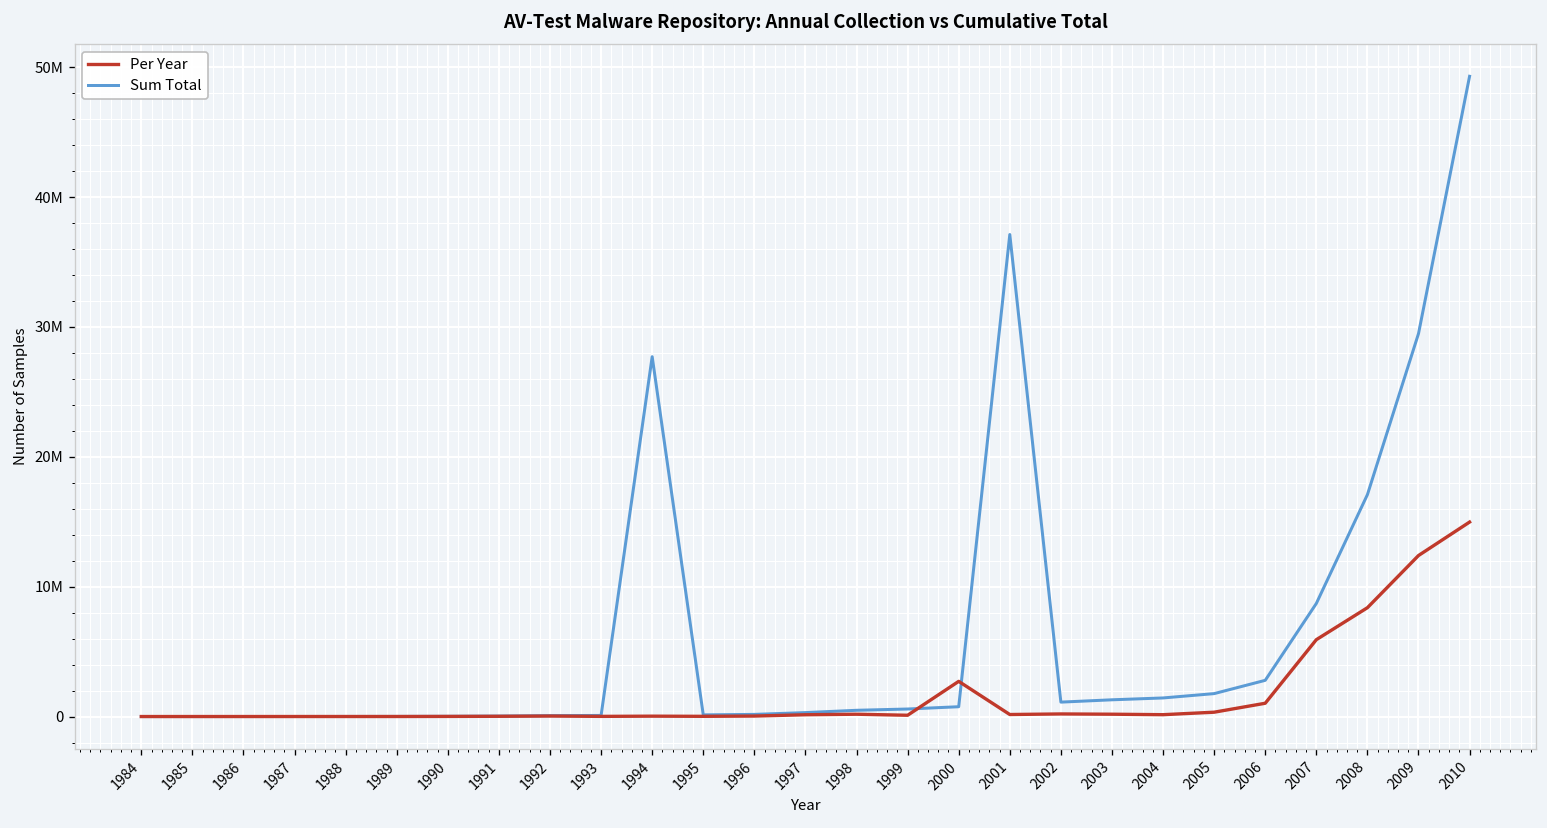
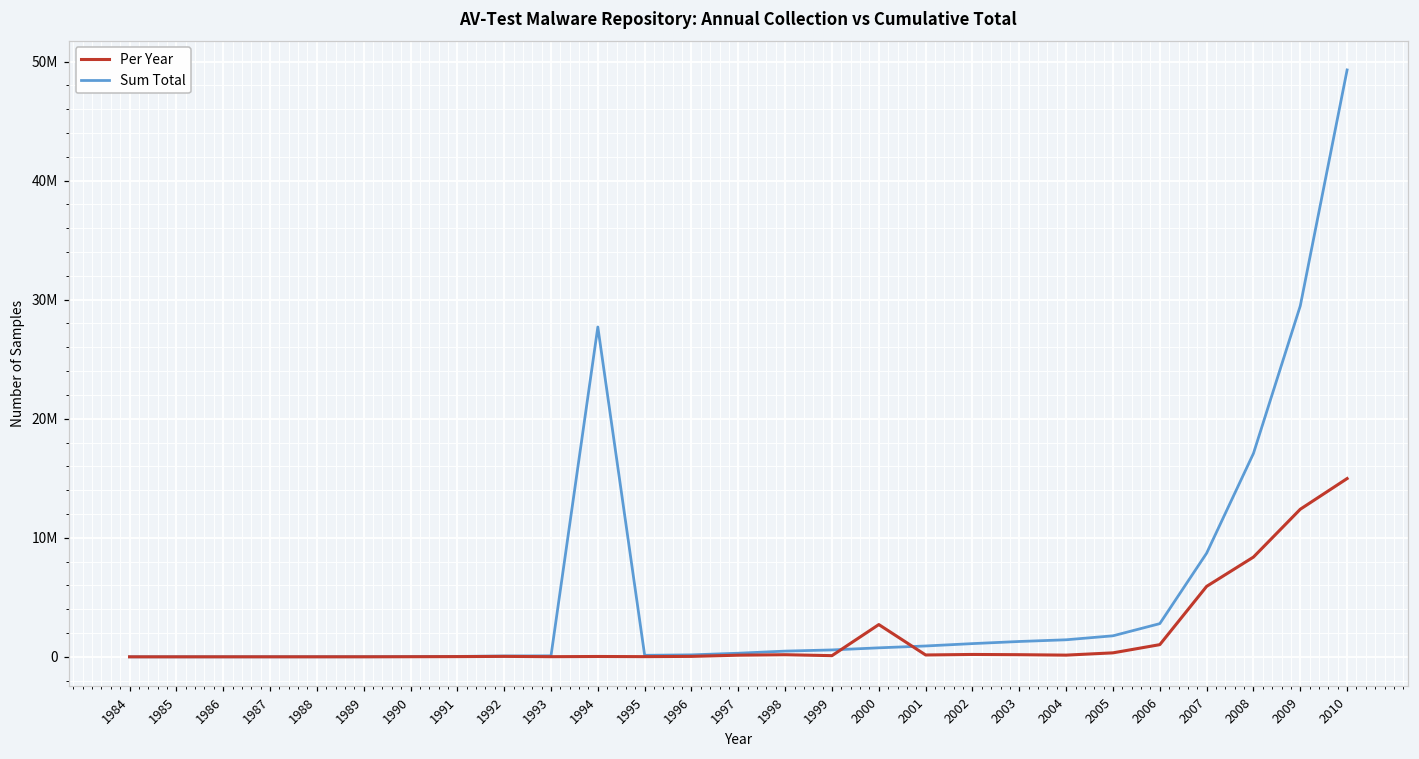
Sum Total, 2001: 37100000 -> 900000
